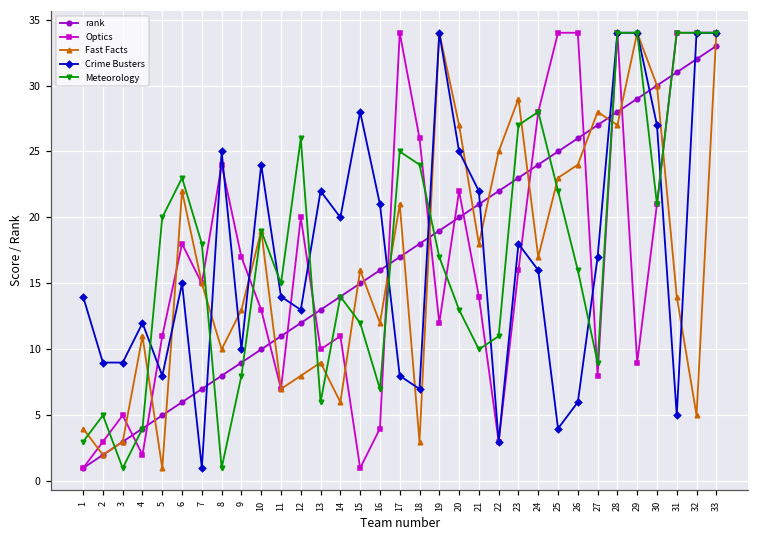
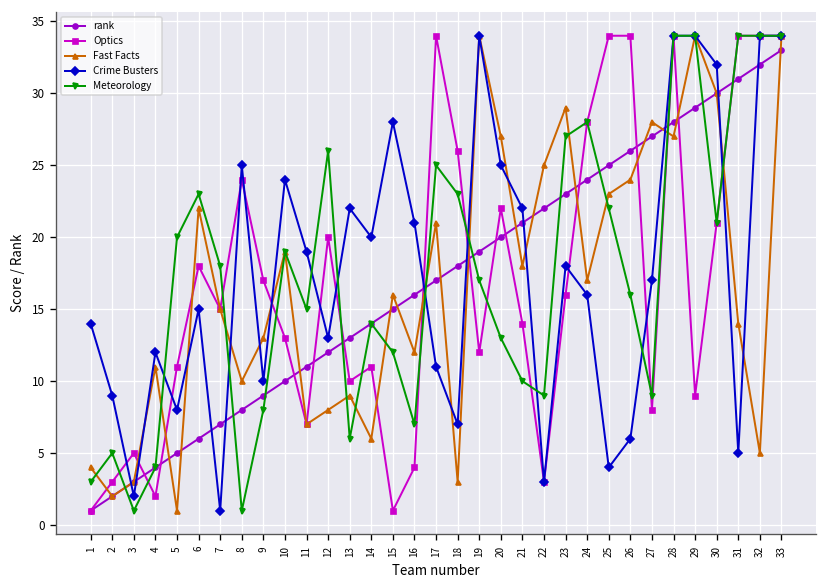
Crime Busters, 3: 9 -> 2
Crime Busters, 11: 14 -> 19
Crime Busters, 17: 8 -> 11
Meteorology, 18: 24 -> 23
Meteorology, 22: 11 -> 9
Crime Busters, 30: 27 -> 32
